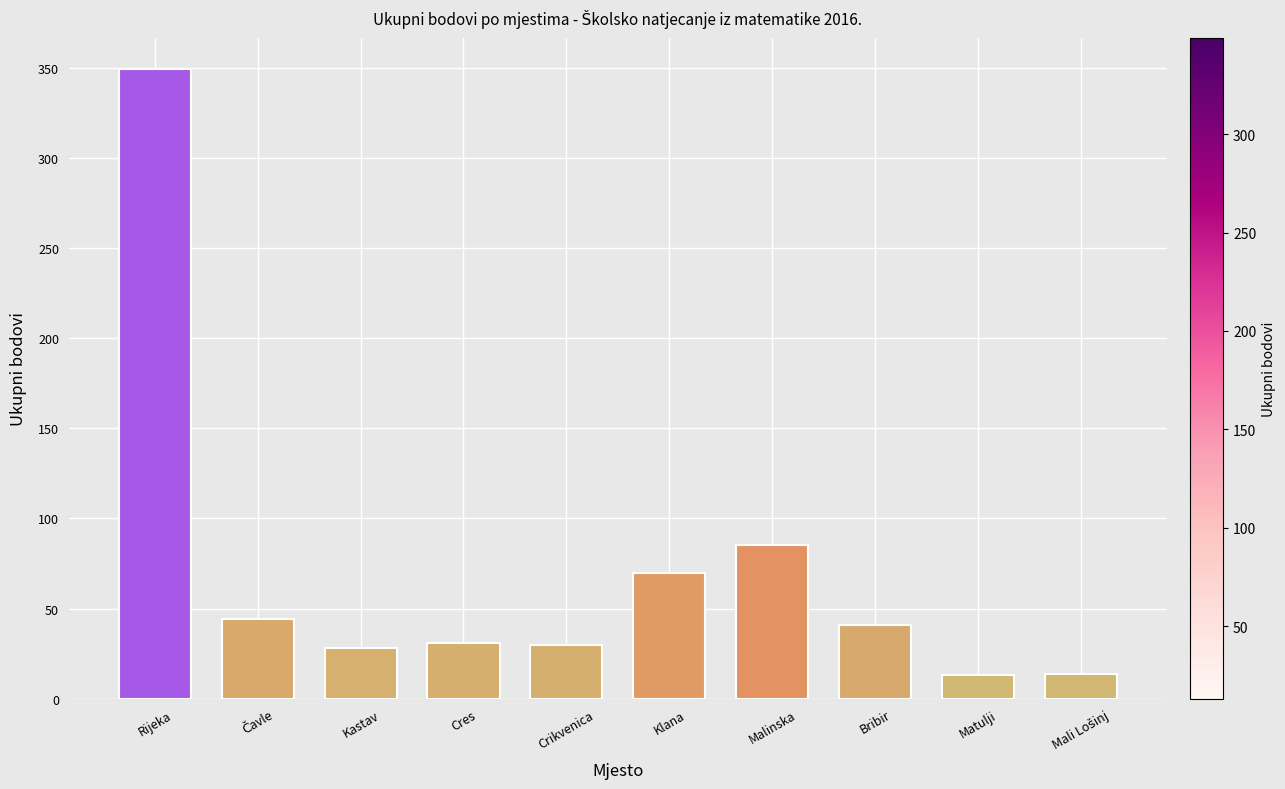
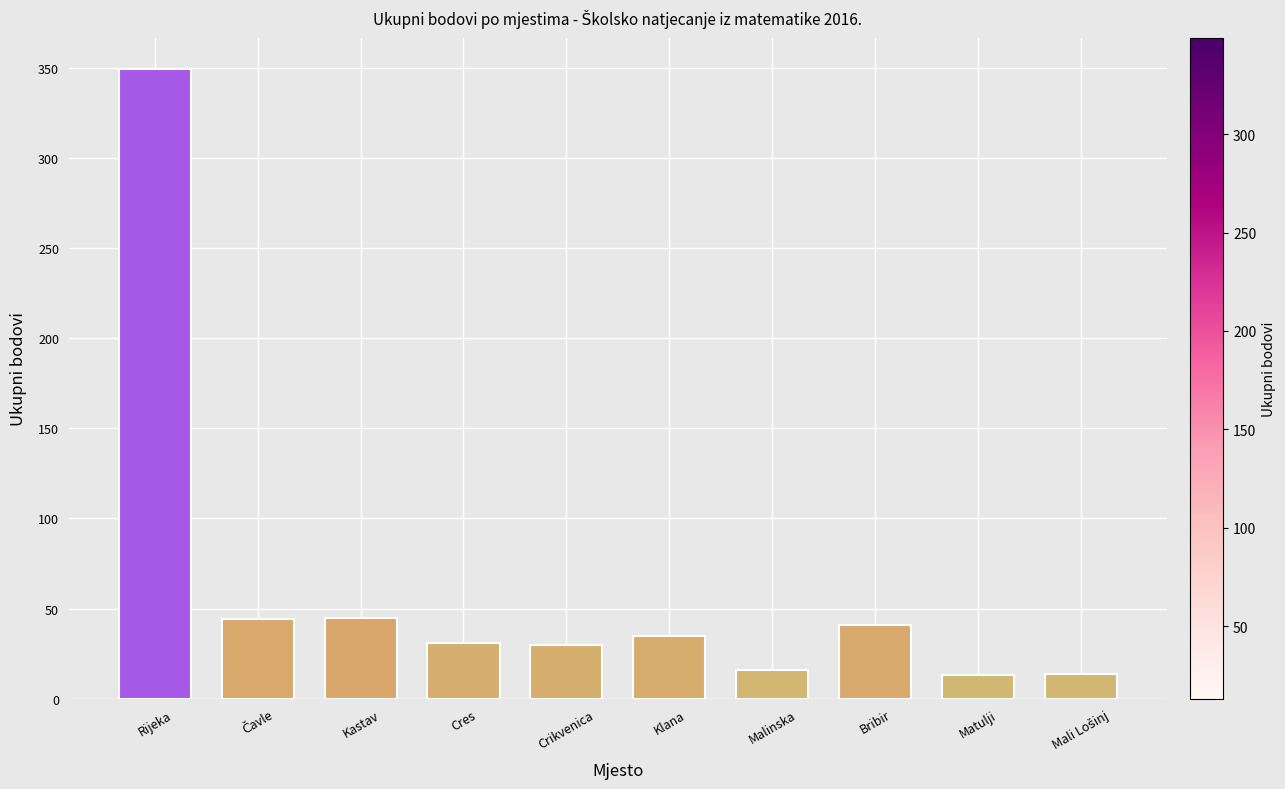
Kastav: 28 -> 45
Klana: 70 -> 35
Malinska: 85 -> 16
